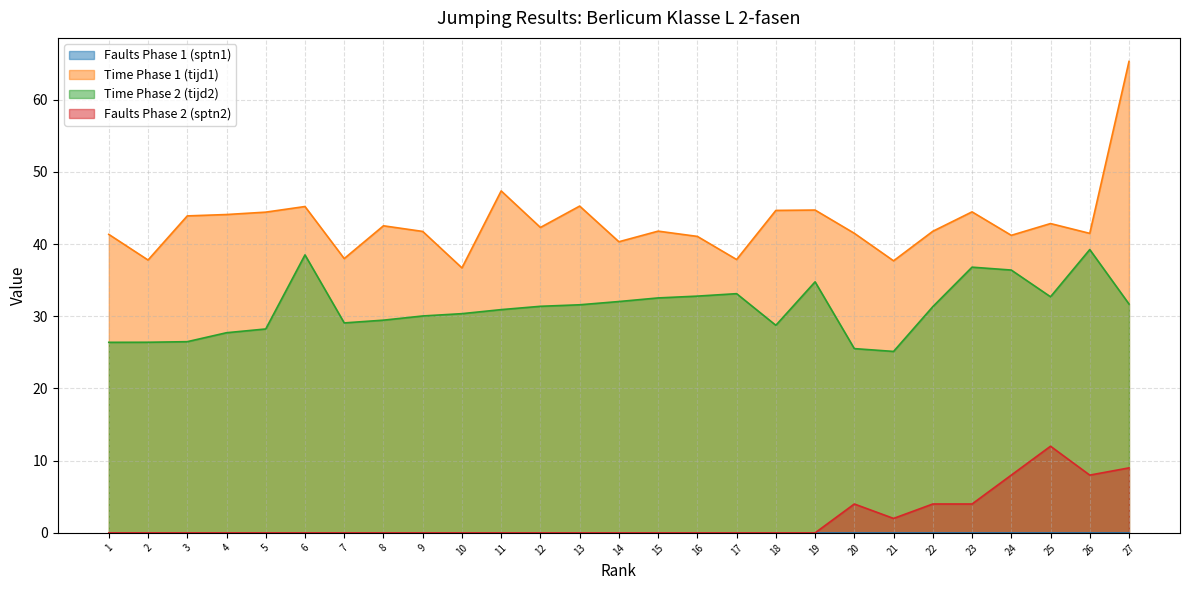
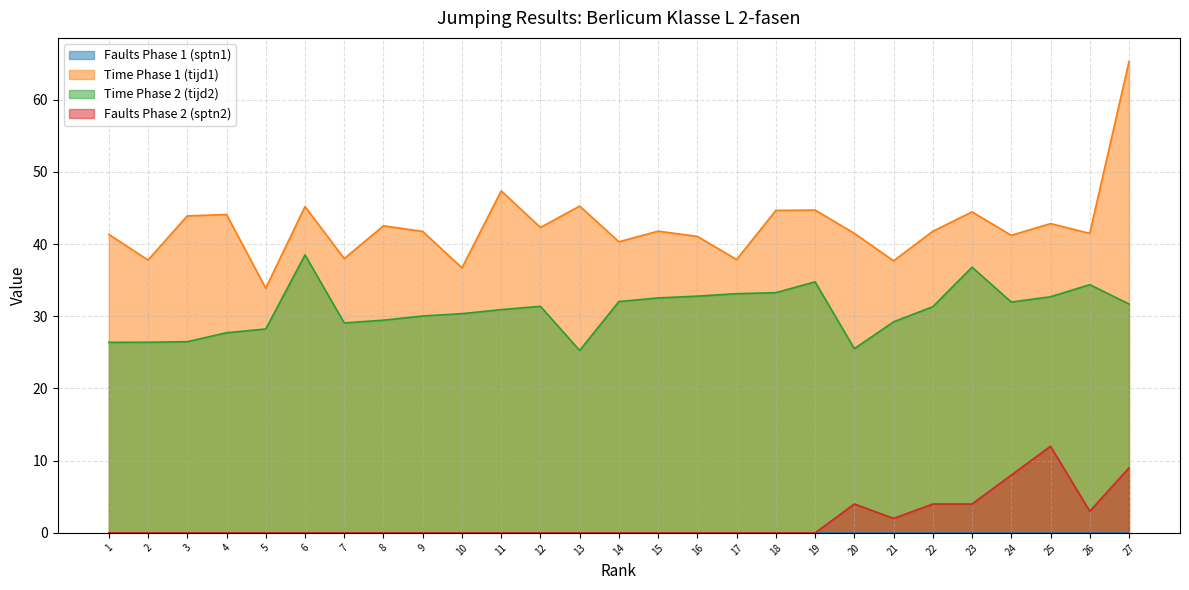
Time Phase 1 (tijd1), 5: 44 -> 34
Time Phase 2 (tijd2), 13: 32 -> 25
Time Phase 2 (tijd2), 18: 29 -> 33
Time Phase 2 (tijd2), 21: 25 -> 29
Time Phase 2 (tijd2), 24: 36 -> 32
Time Phase 2 (tijd2), 26: 39 -> 34
Faults Phase 2 (sptn2), 26: 8 -> 3
